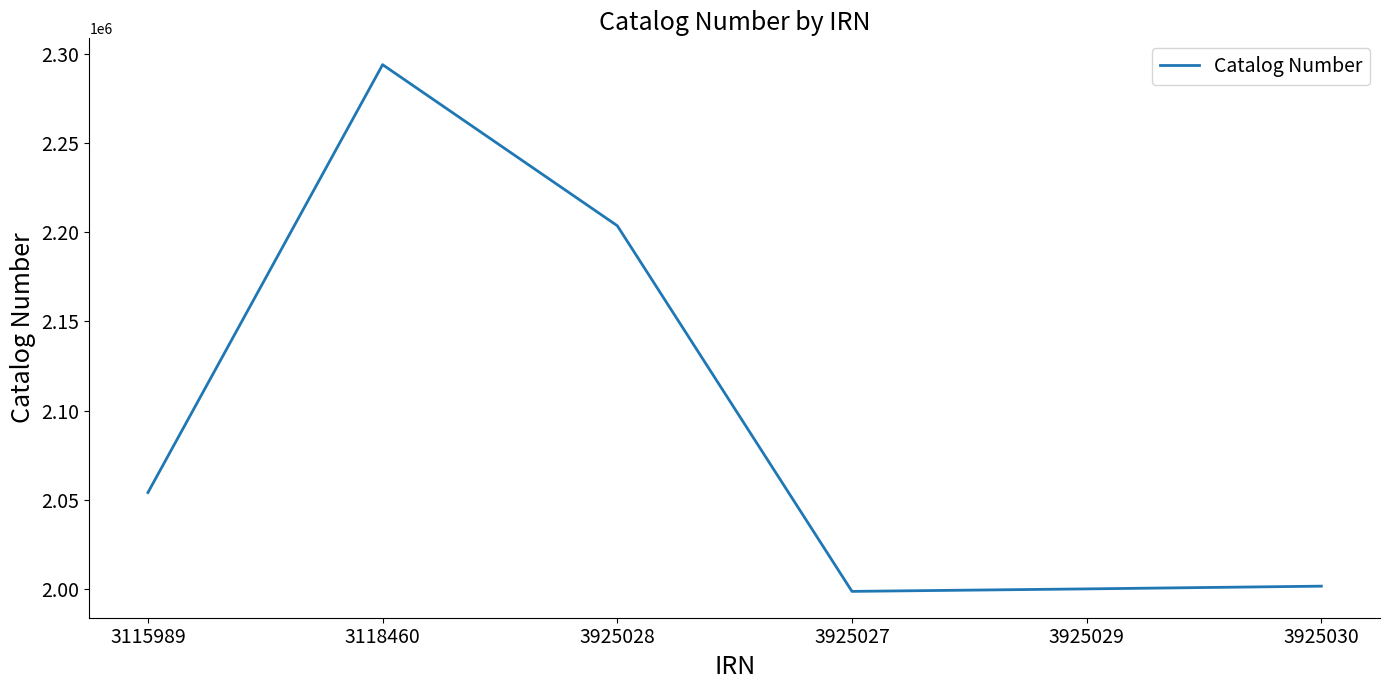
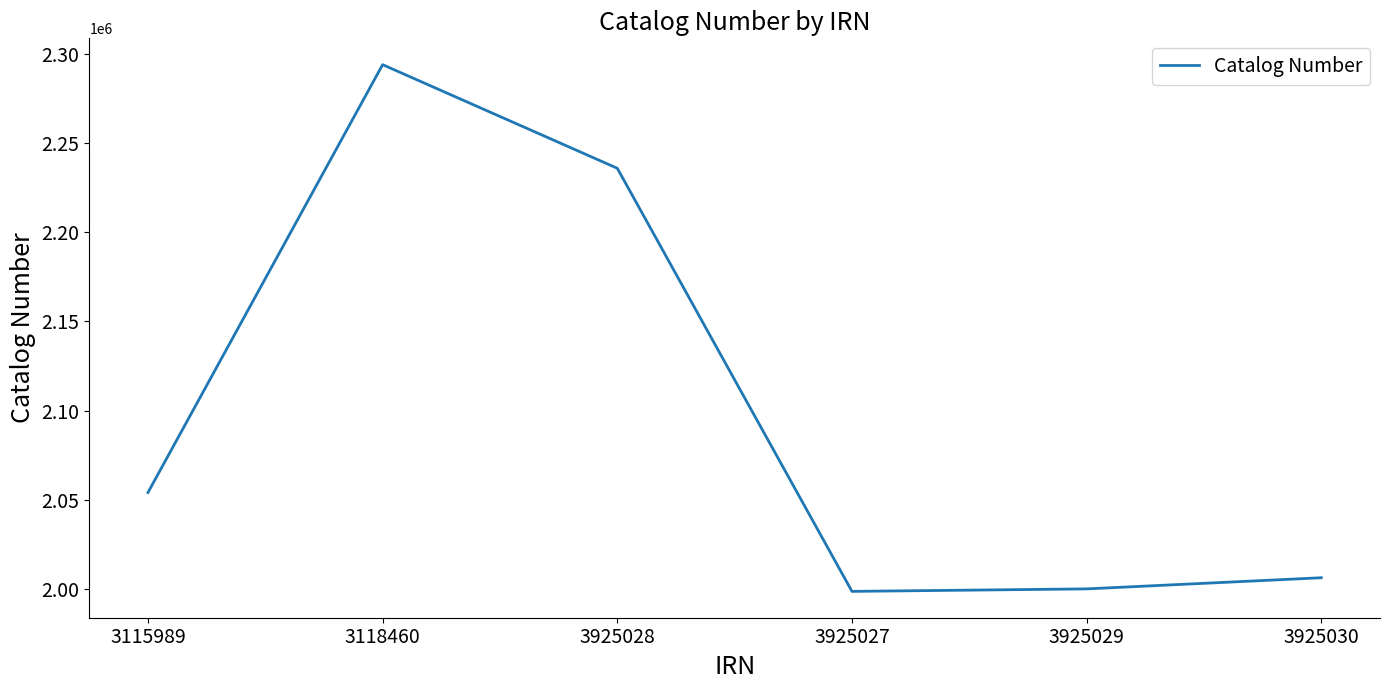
3925028: 2204000 -> 2236000
3925030: 2001000 -> 2006000
